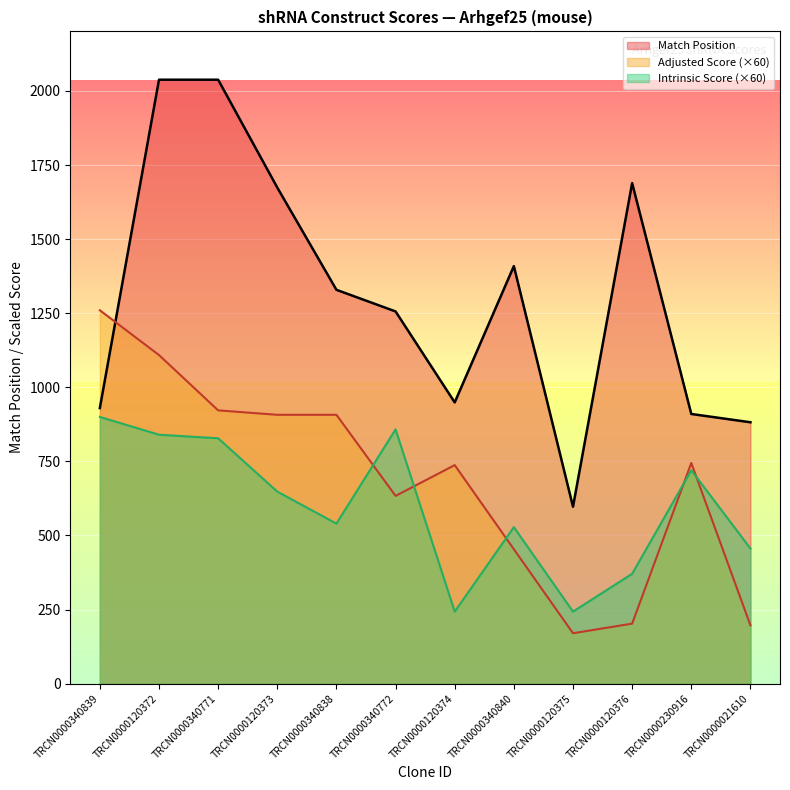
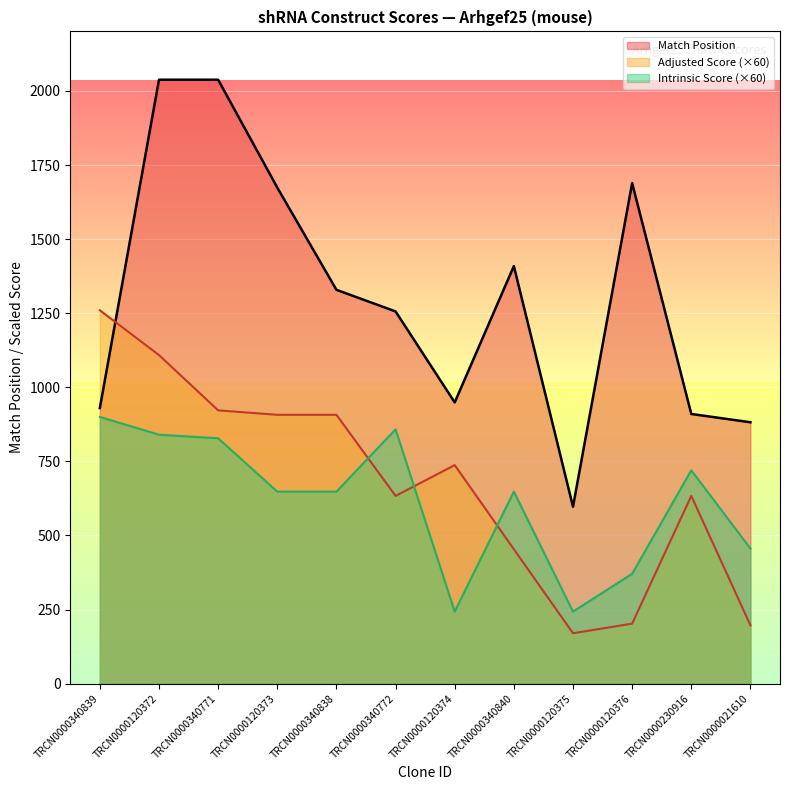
Intrinsic Score (×60), TRCN0000340838: 540 -> 650
Intrinsic Score (×60), TRCN0000340840: 530 -> 650
Adjusted Score (×60), TRCN0000230916: 740 -> 630
